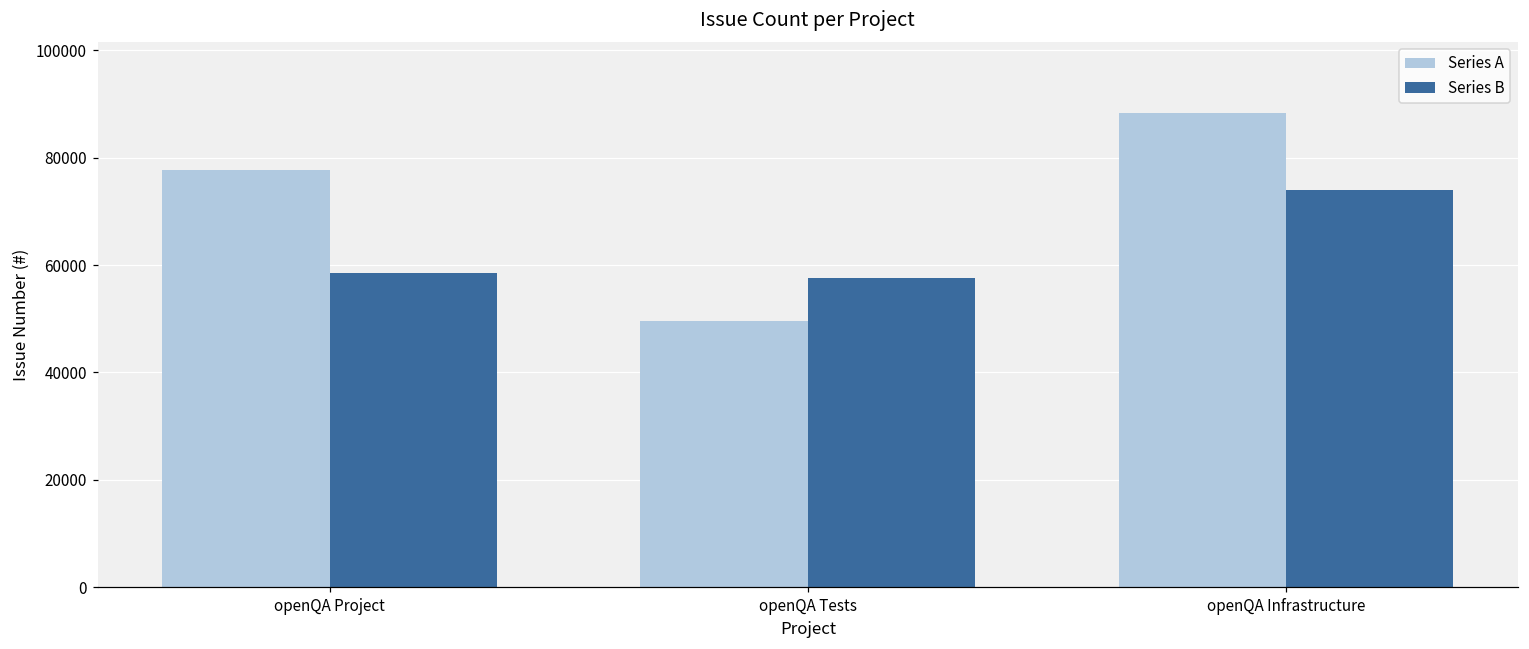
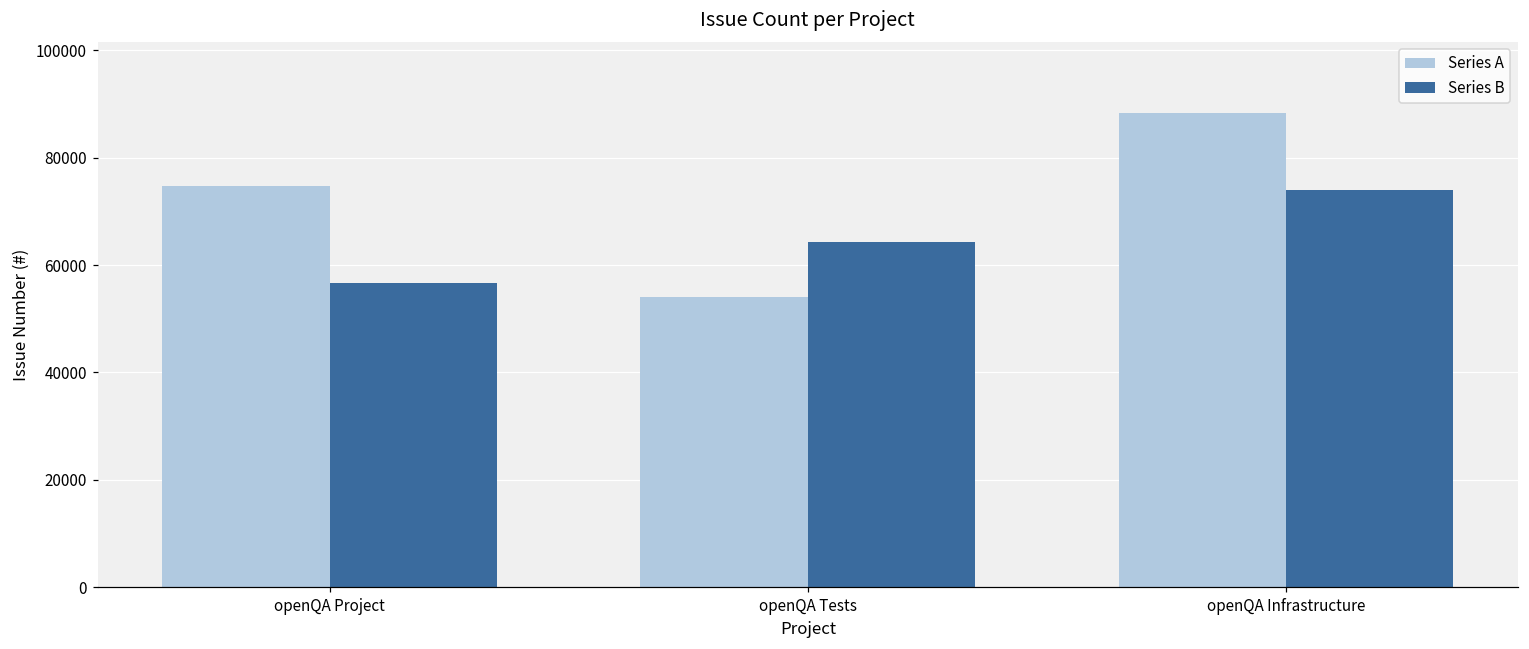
Series A, openQA Project: 78000 -> 75000
Series B, openQA Project: 58000 -> 57000
Series A, openQA Tests: 49000 -> 54000
Series B, openQA Tests: 57000 -> 64000
